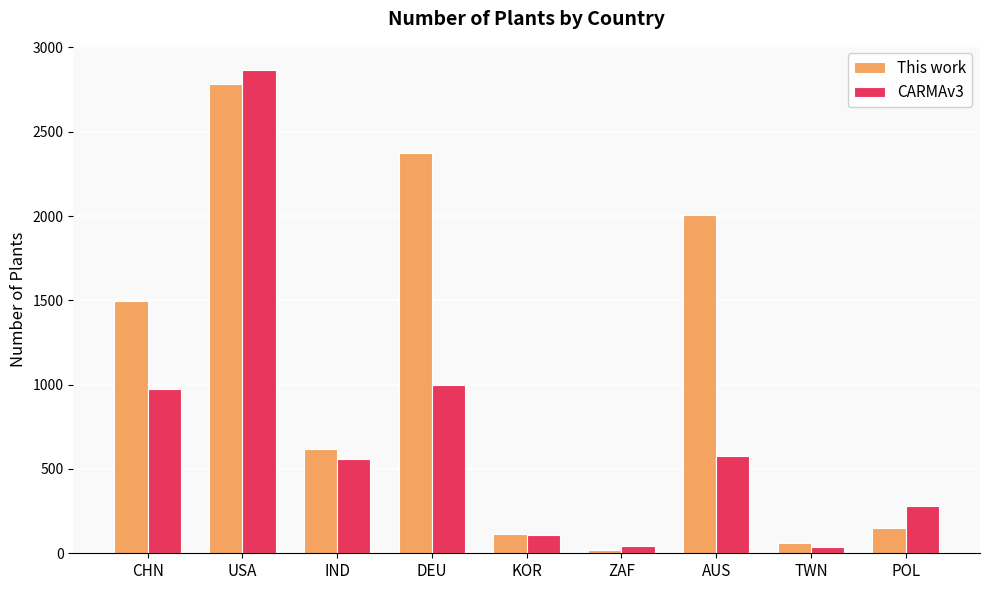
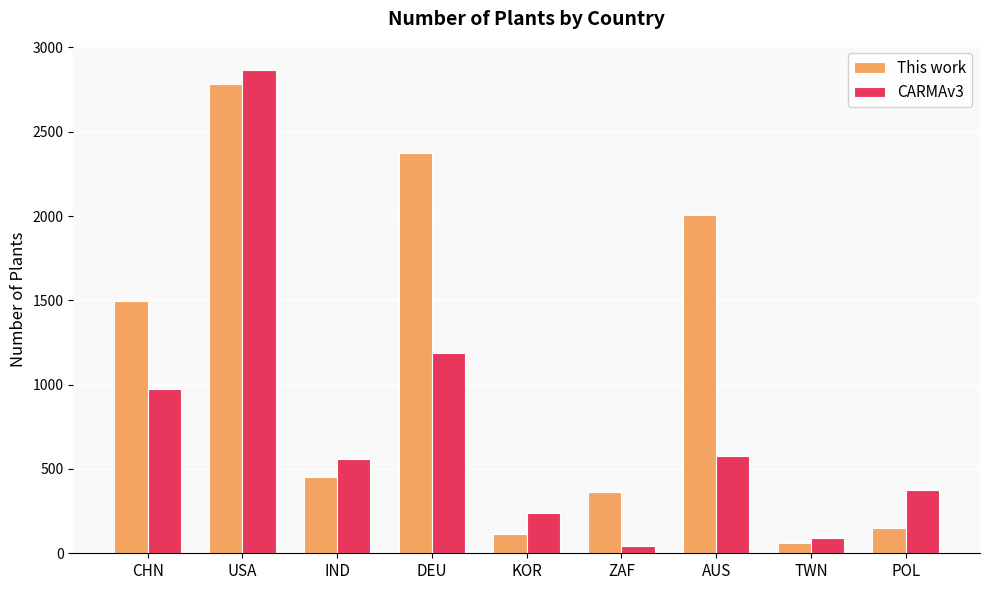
This work, IND: 620 -> 450
CARMAv3, DEU: 1000 -> 1190
CARMAv3, KOR: 110 -> 240
This work, ZAF: 20 -> 360
CARMAv3, TWN: 40 -> 90
CARMAv3, POL: 280 -> 380
